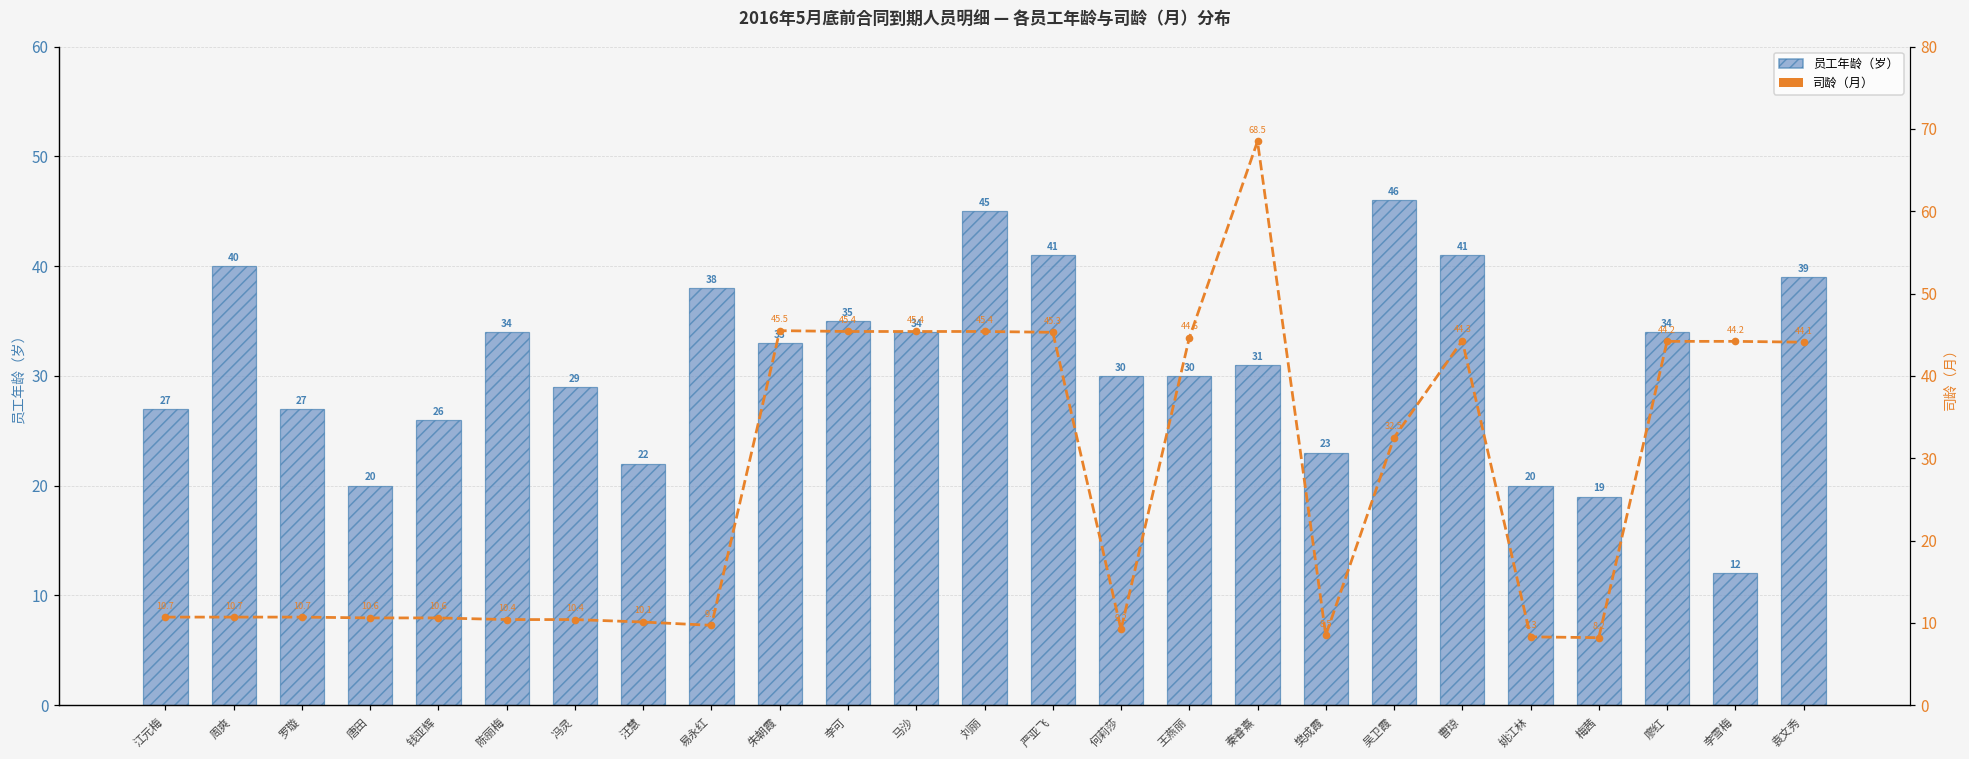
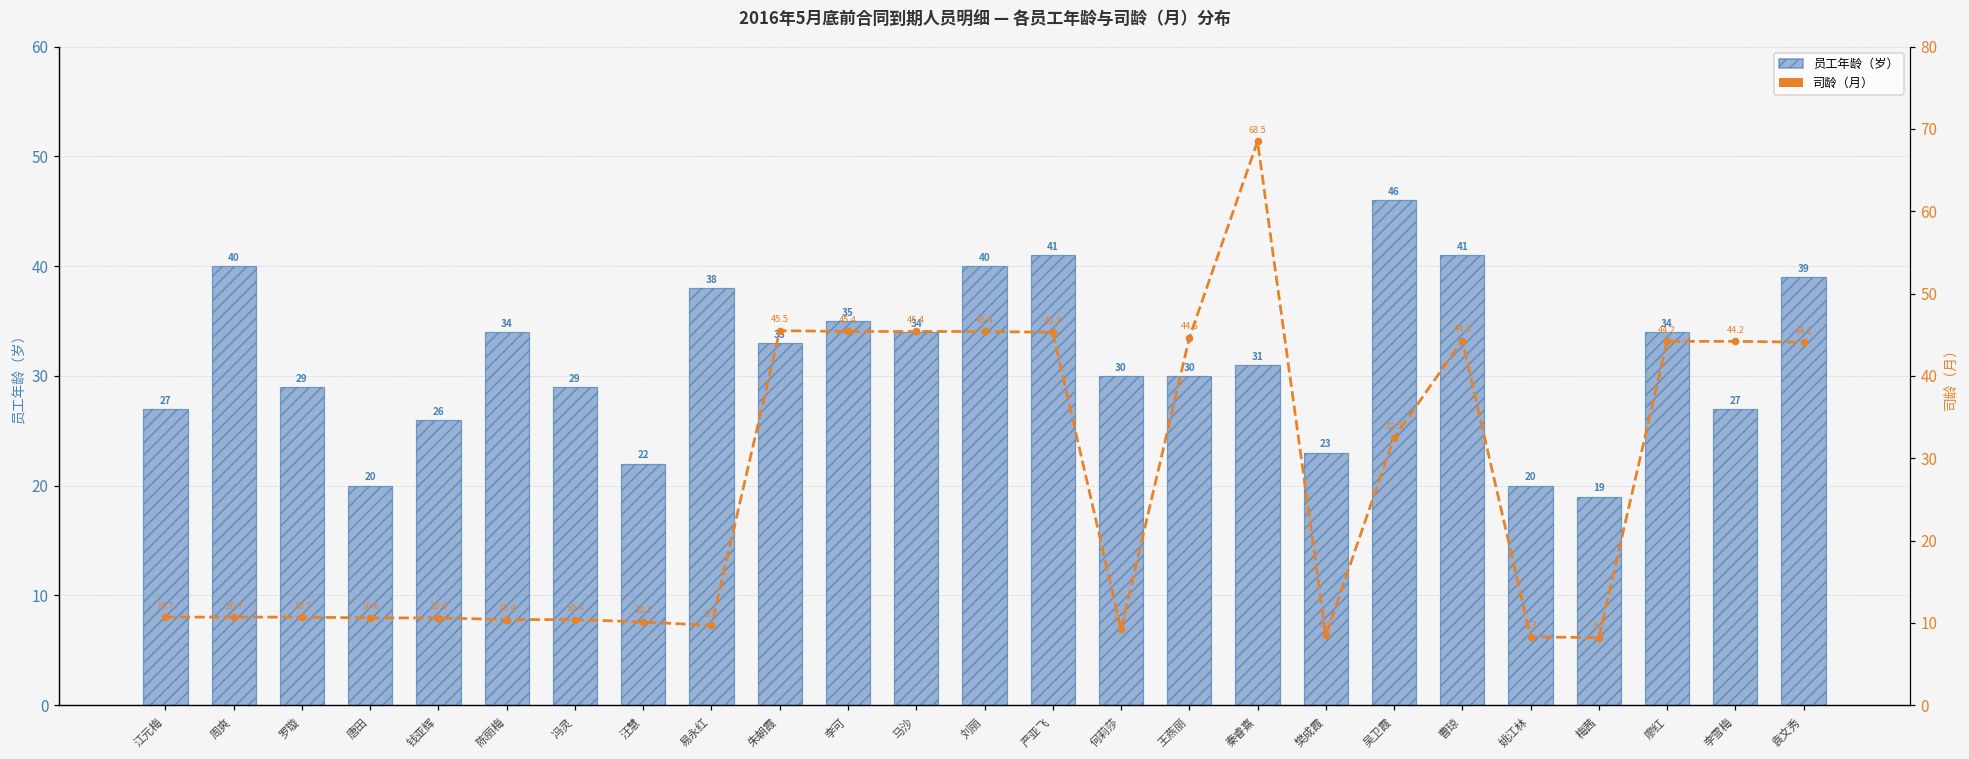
员工年龄（岁）, 罗璇: 27 -> 29
员工年龄（岁）, 刘丽: 45 -> 40
员工年龄（岁）, 李雪梅: 12 -> 27
